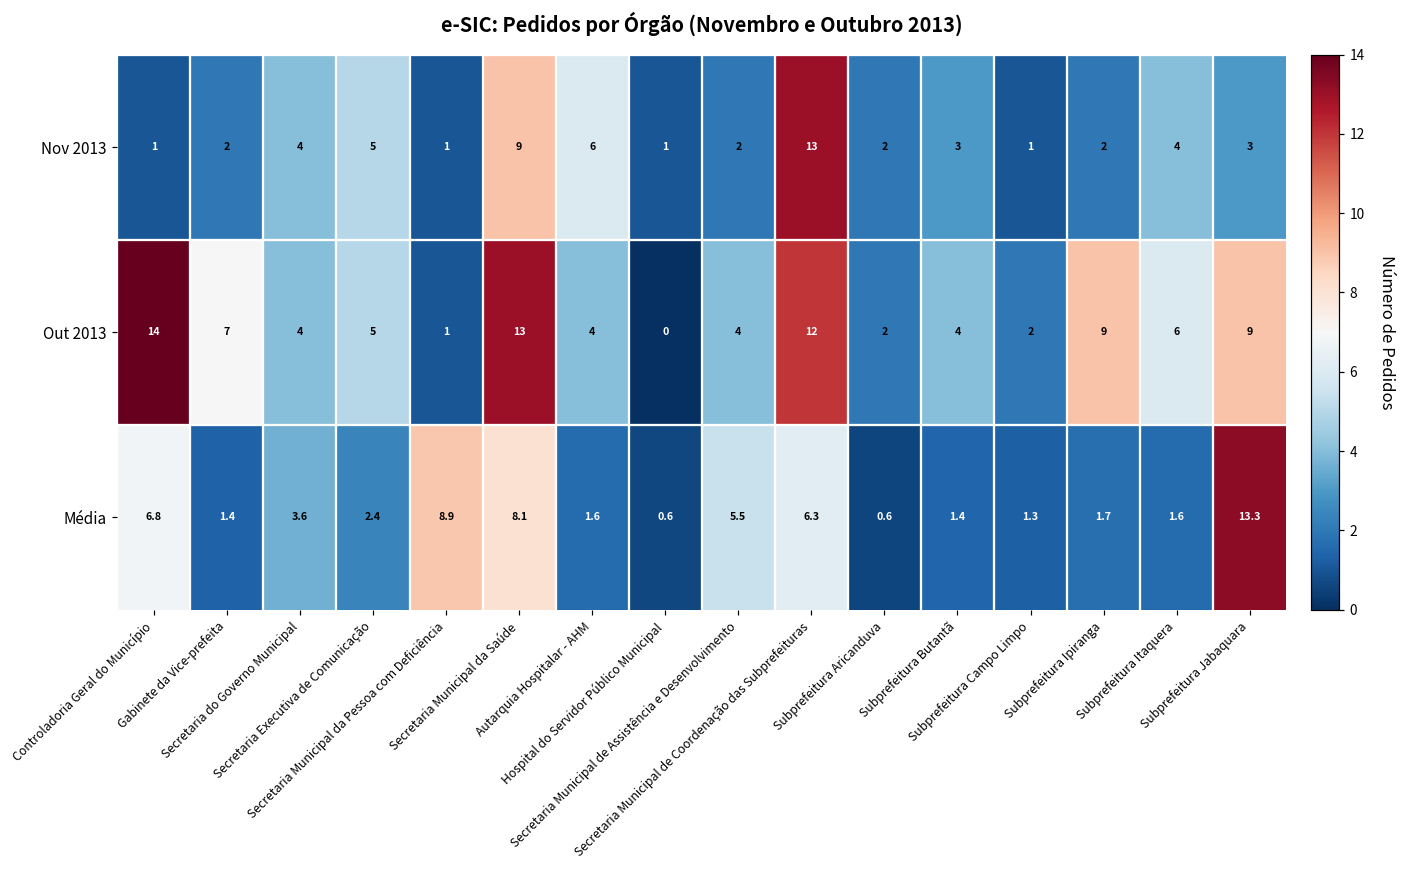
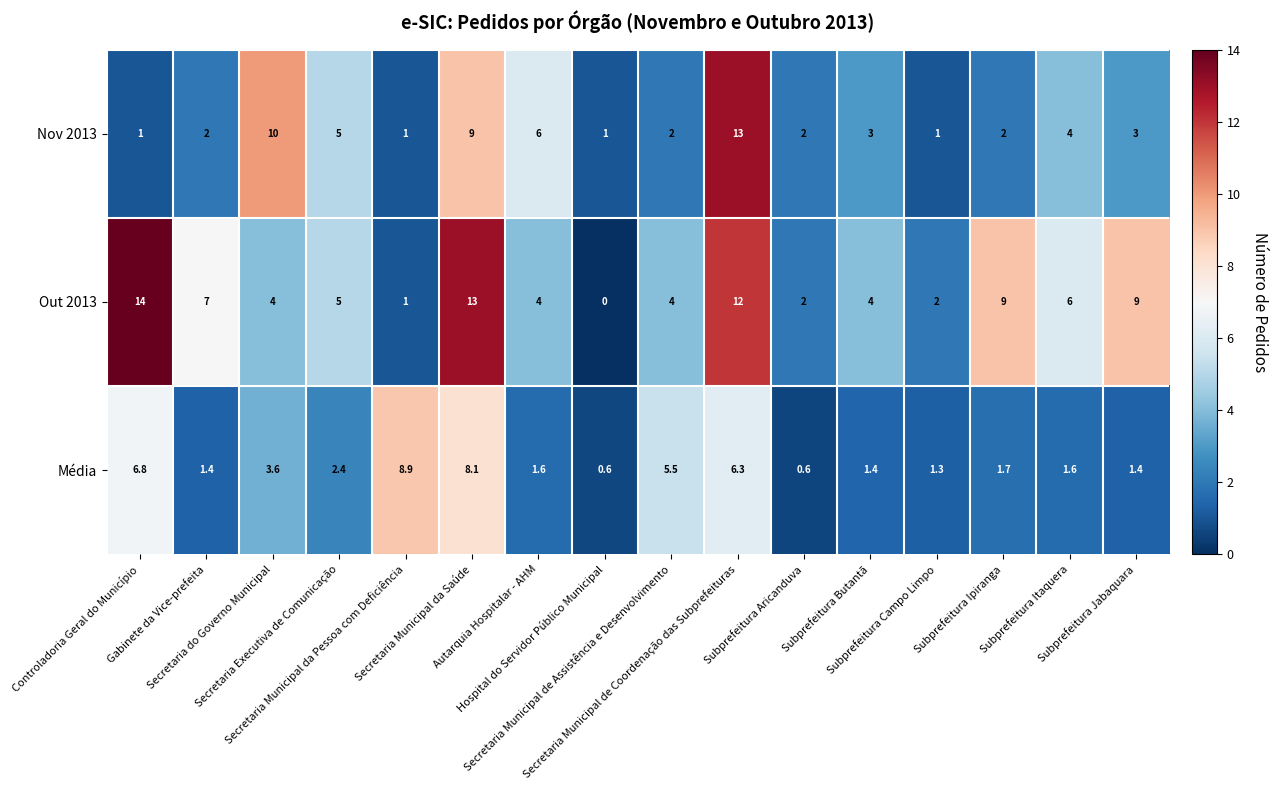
Nov 2013, Secretaria do Governo Municipal: 4 -> 10
Média, Subprefeitura Jabaquara: 13.3 -> 1.4
